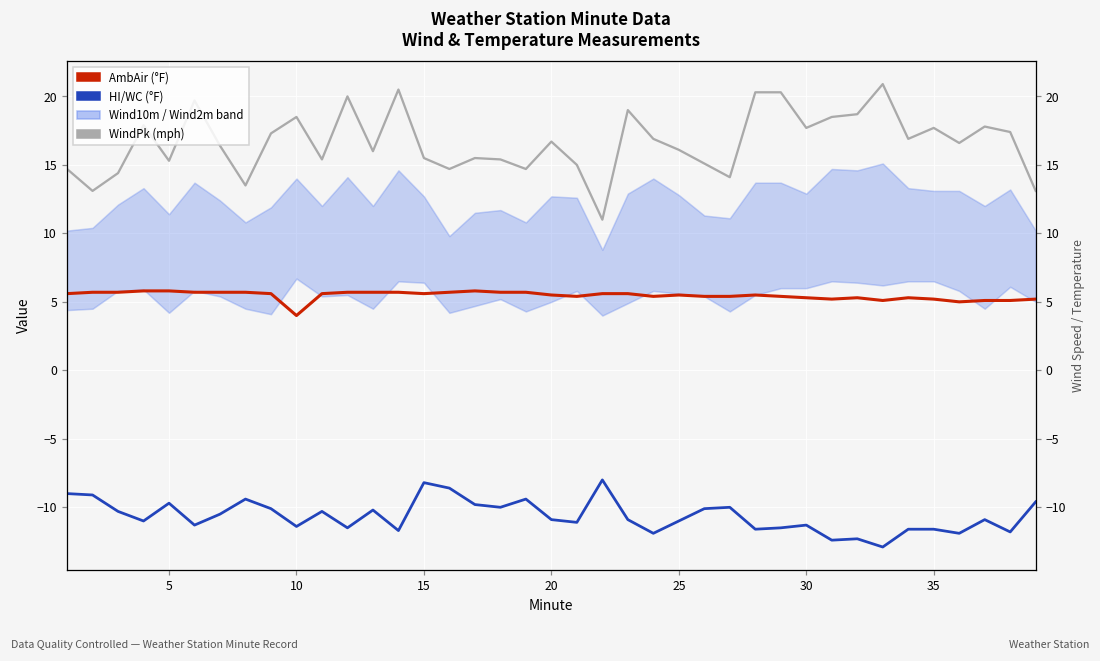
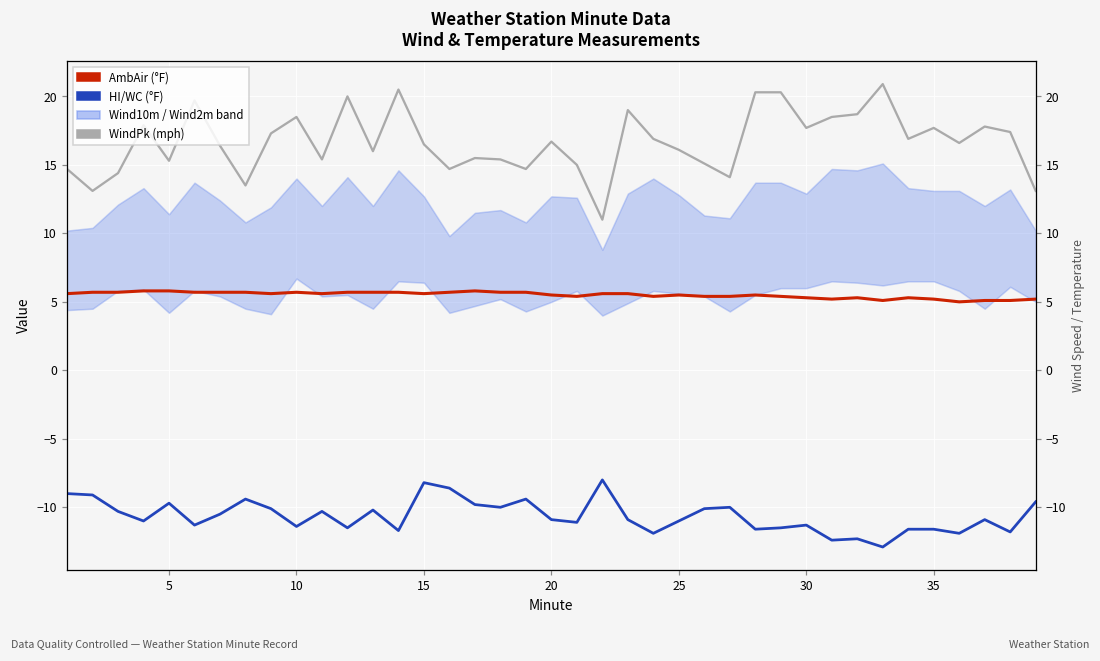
AmbAir (°F), 10: 4.0 -> 5.7
WindPk (mph), 15: 15.5 -> 16.5
